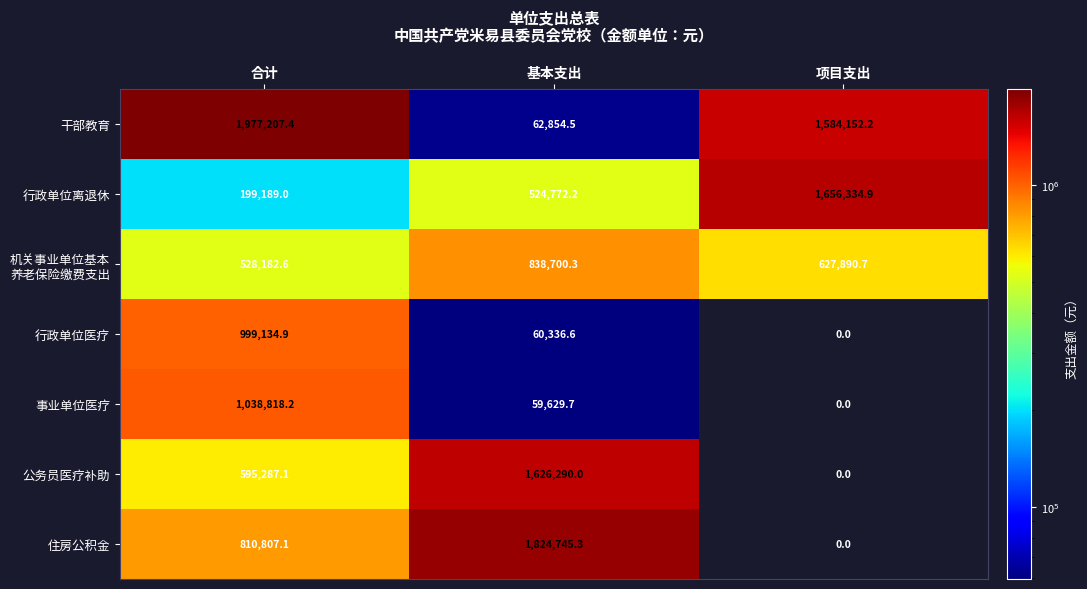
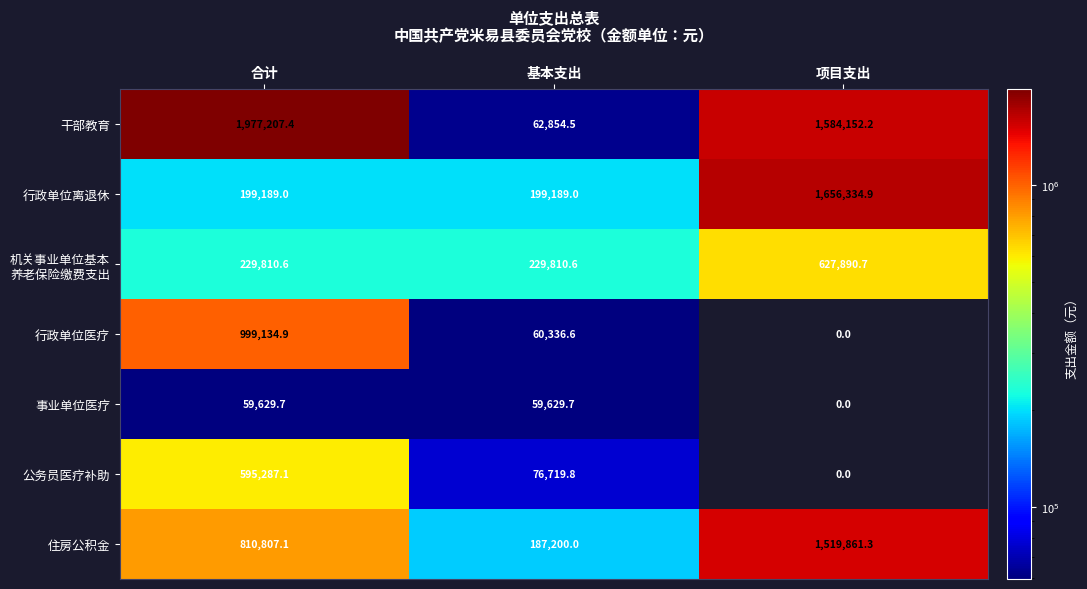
行政单位离退休, 基本支出: 524,772.2 -> 199,189.0
机关事业单位基本 养老保险缴费支出, 合计: 528,182.6 -> 229,810.6
机关事业单位基本 养老保险缴费支出, 基本支出: 838,700.3 -> 229,810.6
事业单位医疗, 合计: 1,038,818.2 -> 59,629.7
公务员医疗补助, 基本支出: 1,626,290.0 -> 76,719.8
住房公积金, 基本支出: 1,824,745.3 -> 187,200.0
住房公积金, 项目支出: 0.0 -> 1,519,861.3
